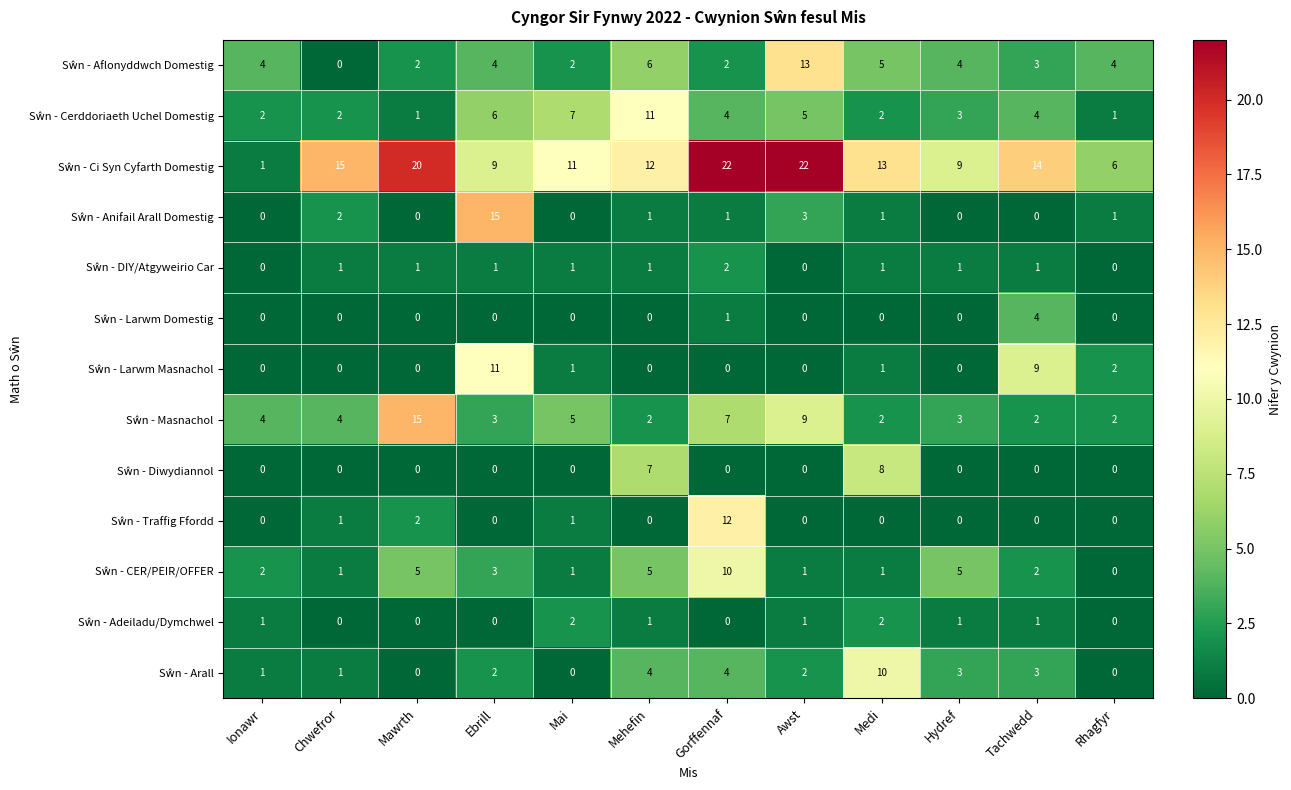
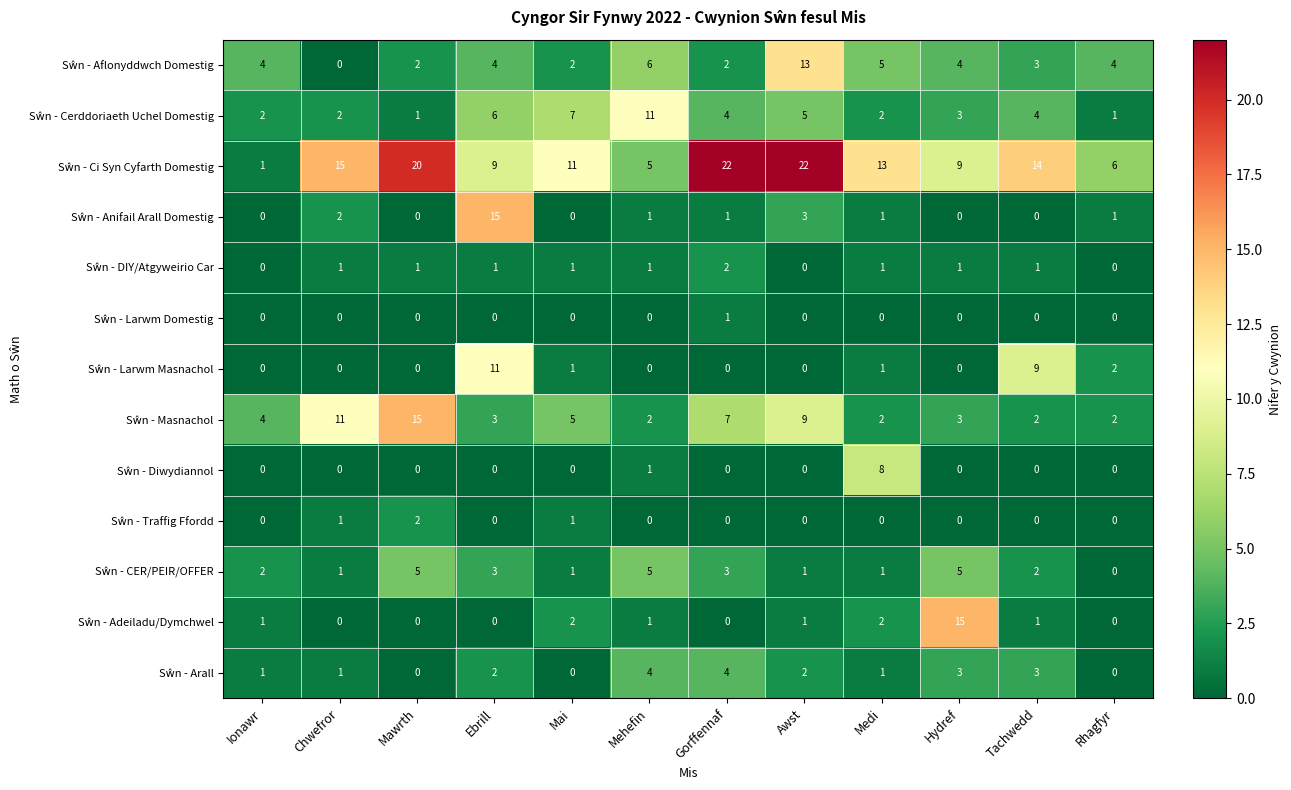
Sŵn - Ci Syn Cyfarth Domestig, Mehefin: 12 -> 5
Sŵn - Larwm Domestig, Tachwedd: 4 -> 0
Sŵn - Masnachol, Chwefror: 4 -> 11
Sŵn - Diwydiannol, Mehefin: 7 -> 1
Sŵn - Traffig Ffordd, Gorffennaf: 12 -> 0
Sŵn - CER/PEIR/OFFER, Gorffennaf: 10 -> 3
Sŵn - Adeiladu/Dymchwel, Hydref: 1 -> 15
Sŵn - Arall, Medi: 10 -> 1
